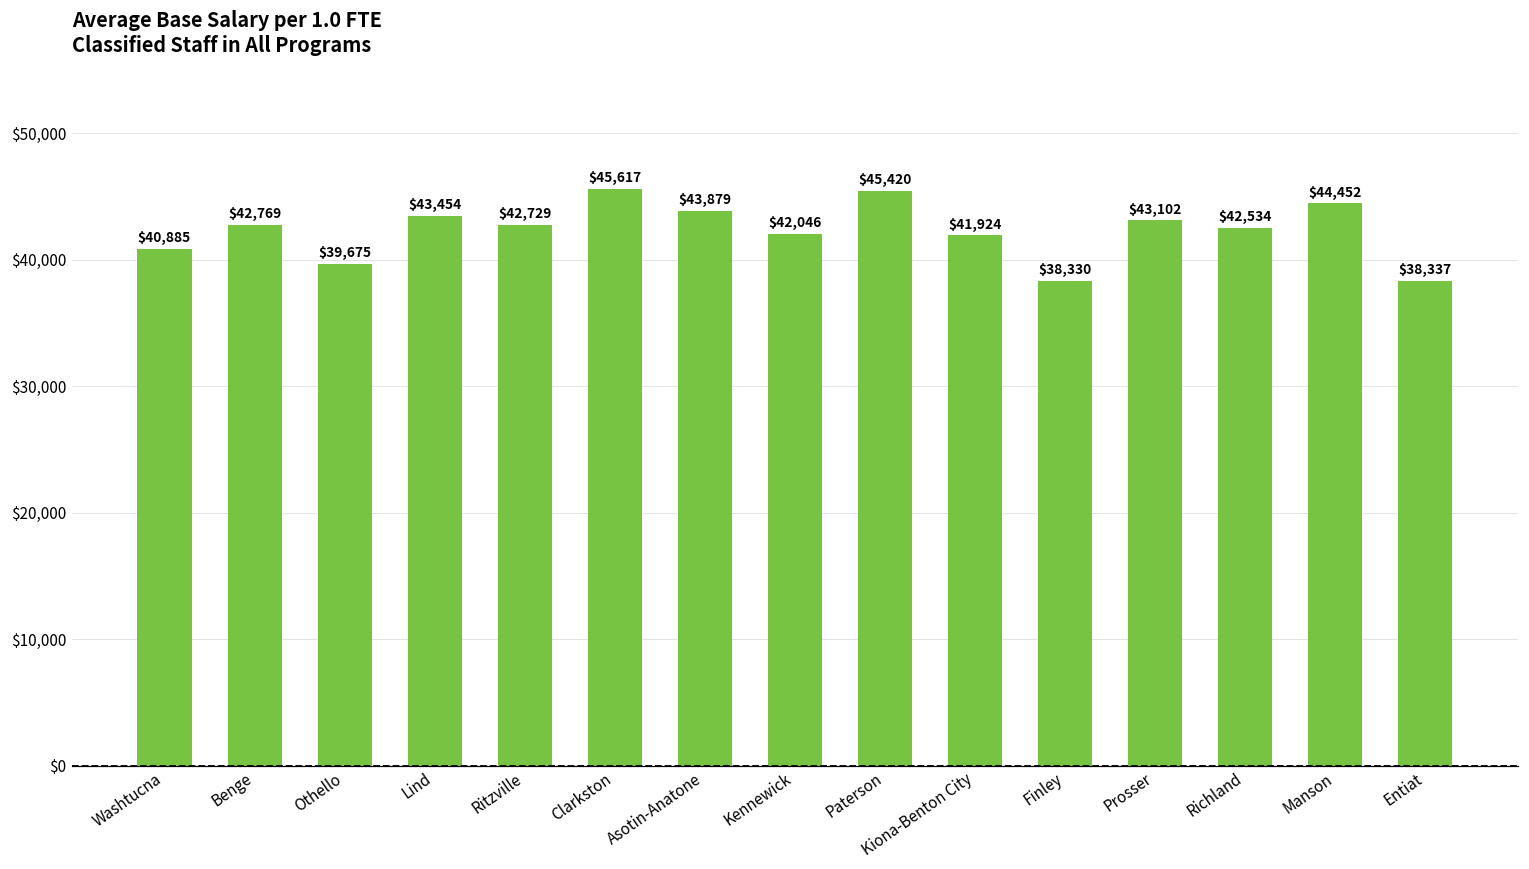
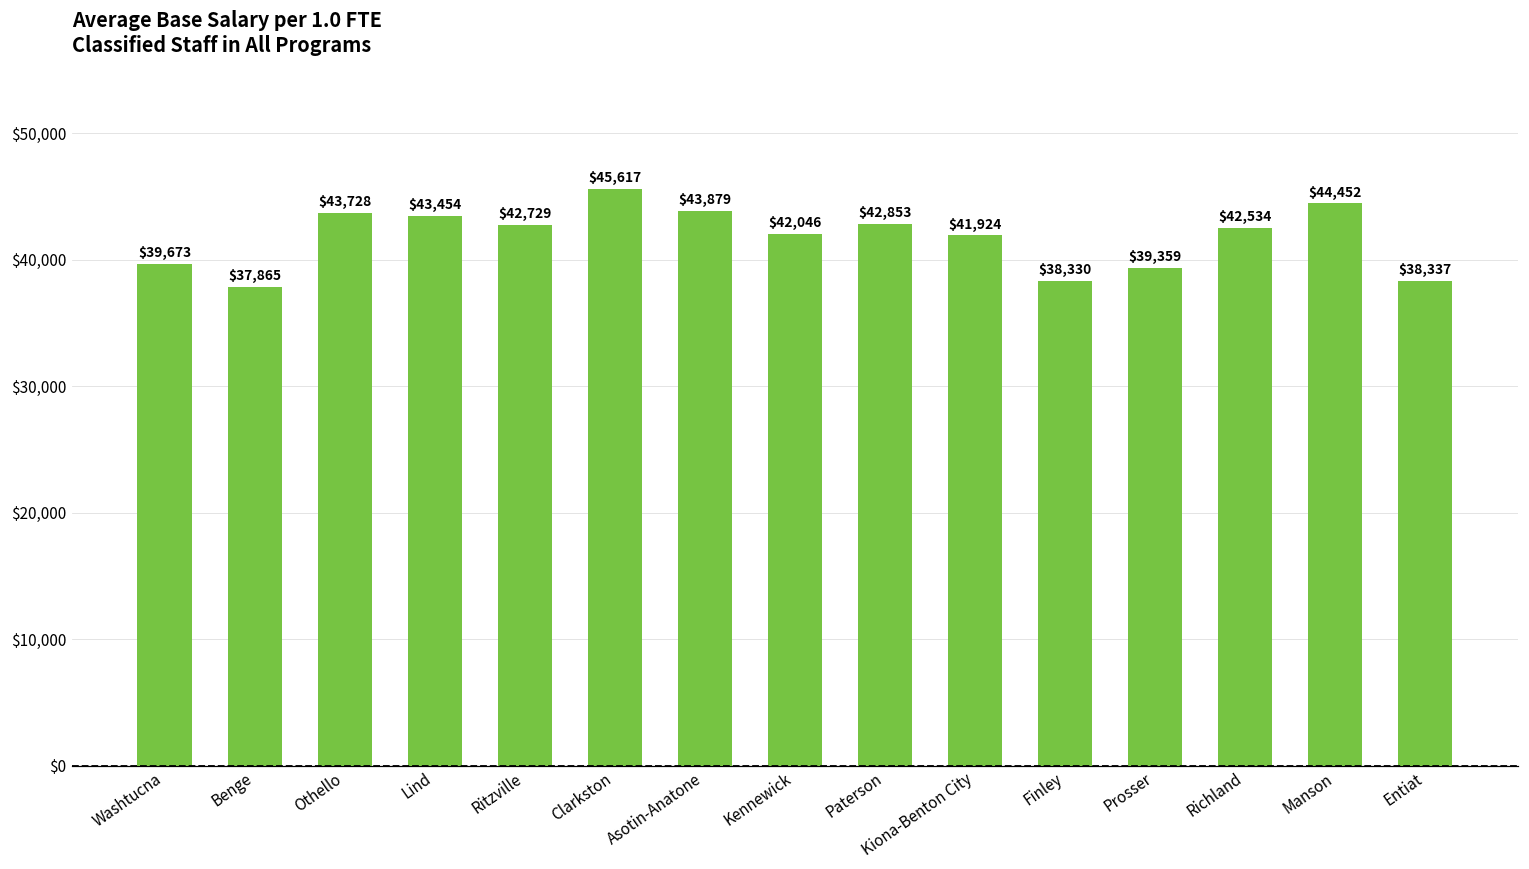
Washtucna: $40,885 -> $39,673
Benge: $42,769 -> $37,865
Othello: $39,675 -> $43,728
Paterson: $45,420 -> $42,853
Prosser: $43,102 -> $39,359
